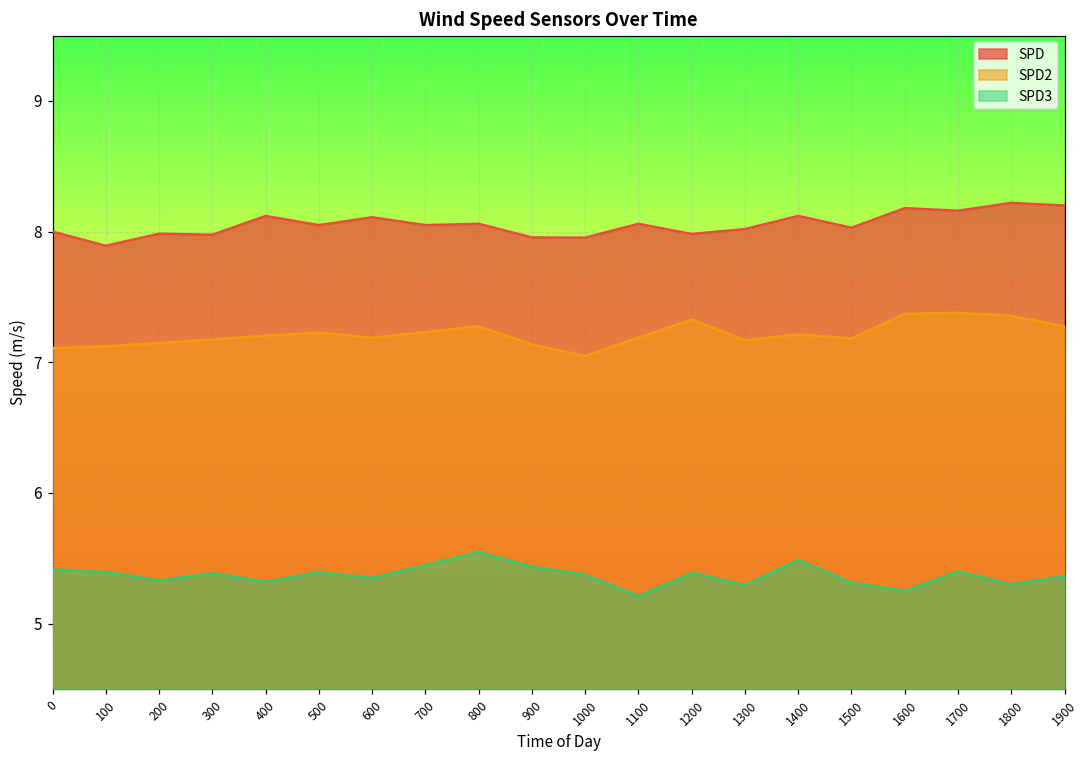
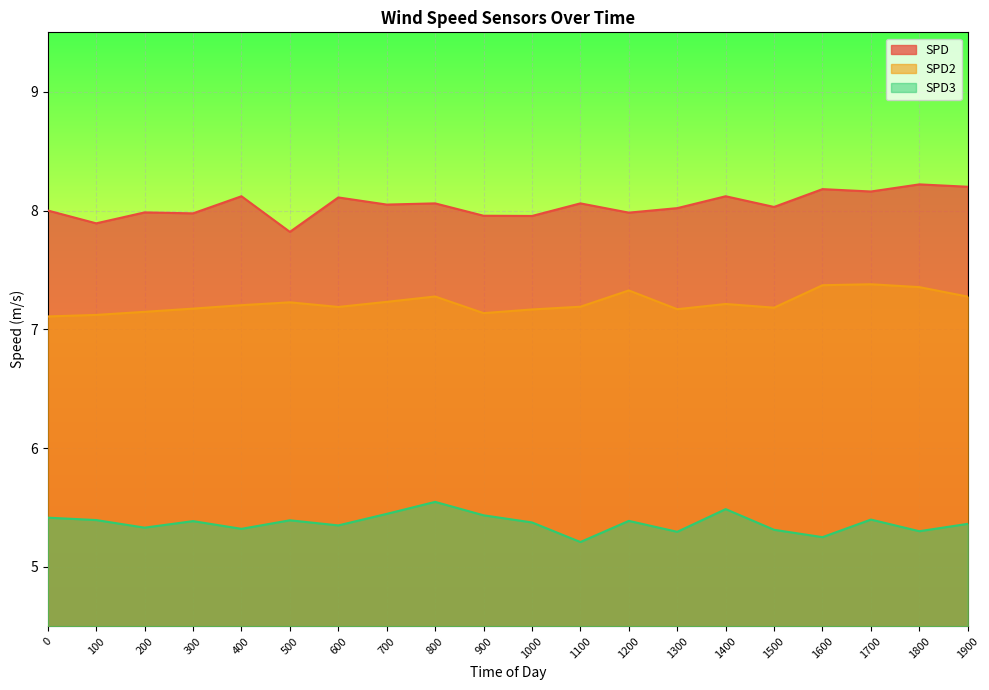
SPD, 500: 8.05 -> 7.82
SPD2, 1000: 7.05 -> 7.17
